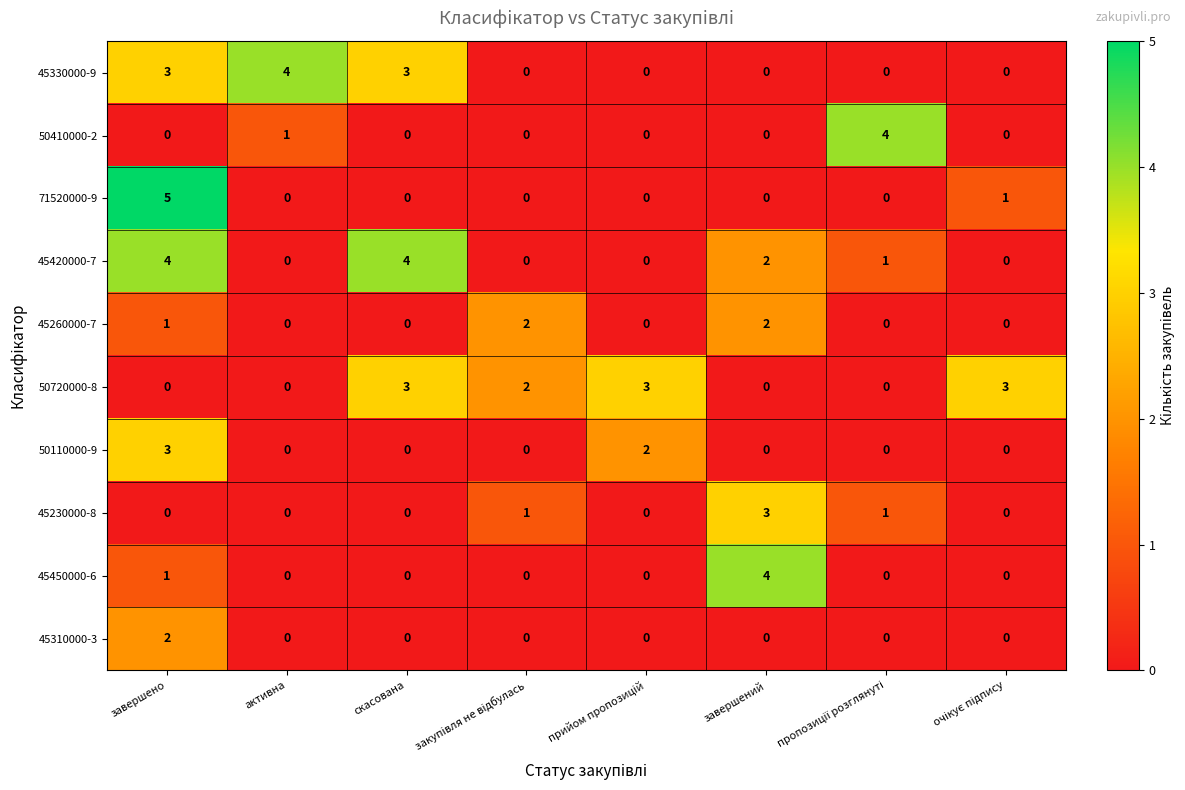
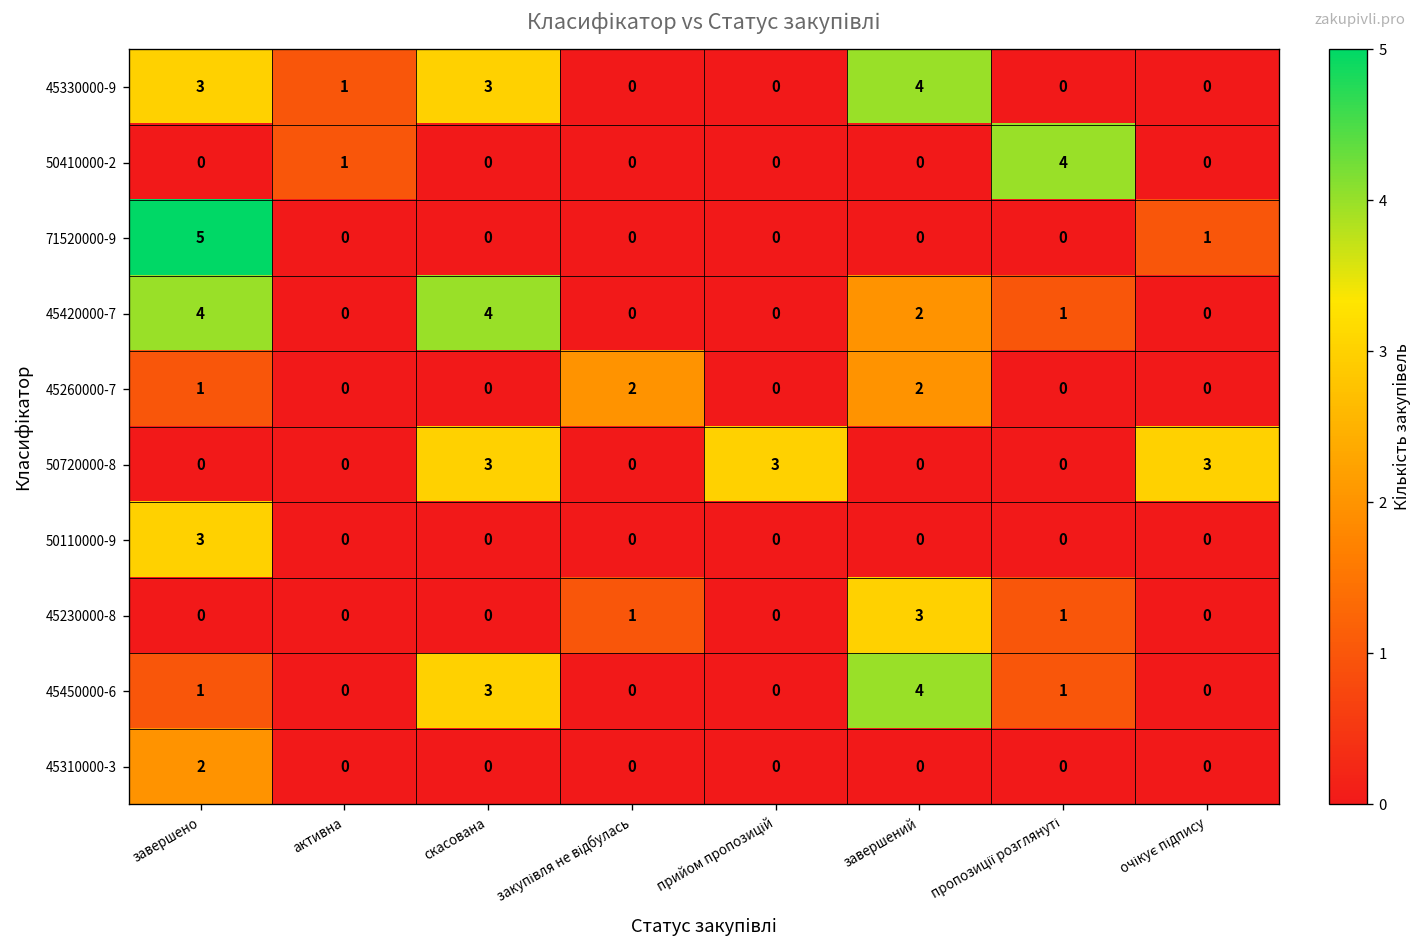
45330000-9, активна: 4 -> 1
45330000-9, завершений: 0 -> 4
50720000-8, закупівля не відбулась: 2 -> 0
50110000-9, прийом пропозицій: 2 -> 0
45450000-6, скасована: 0 -> 3
45450000-6, пропозиції розглянуті: 0 -> 1
